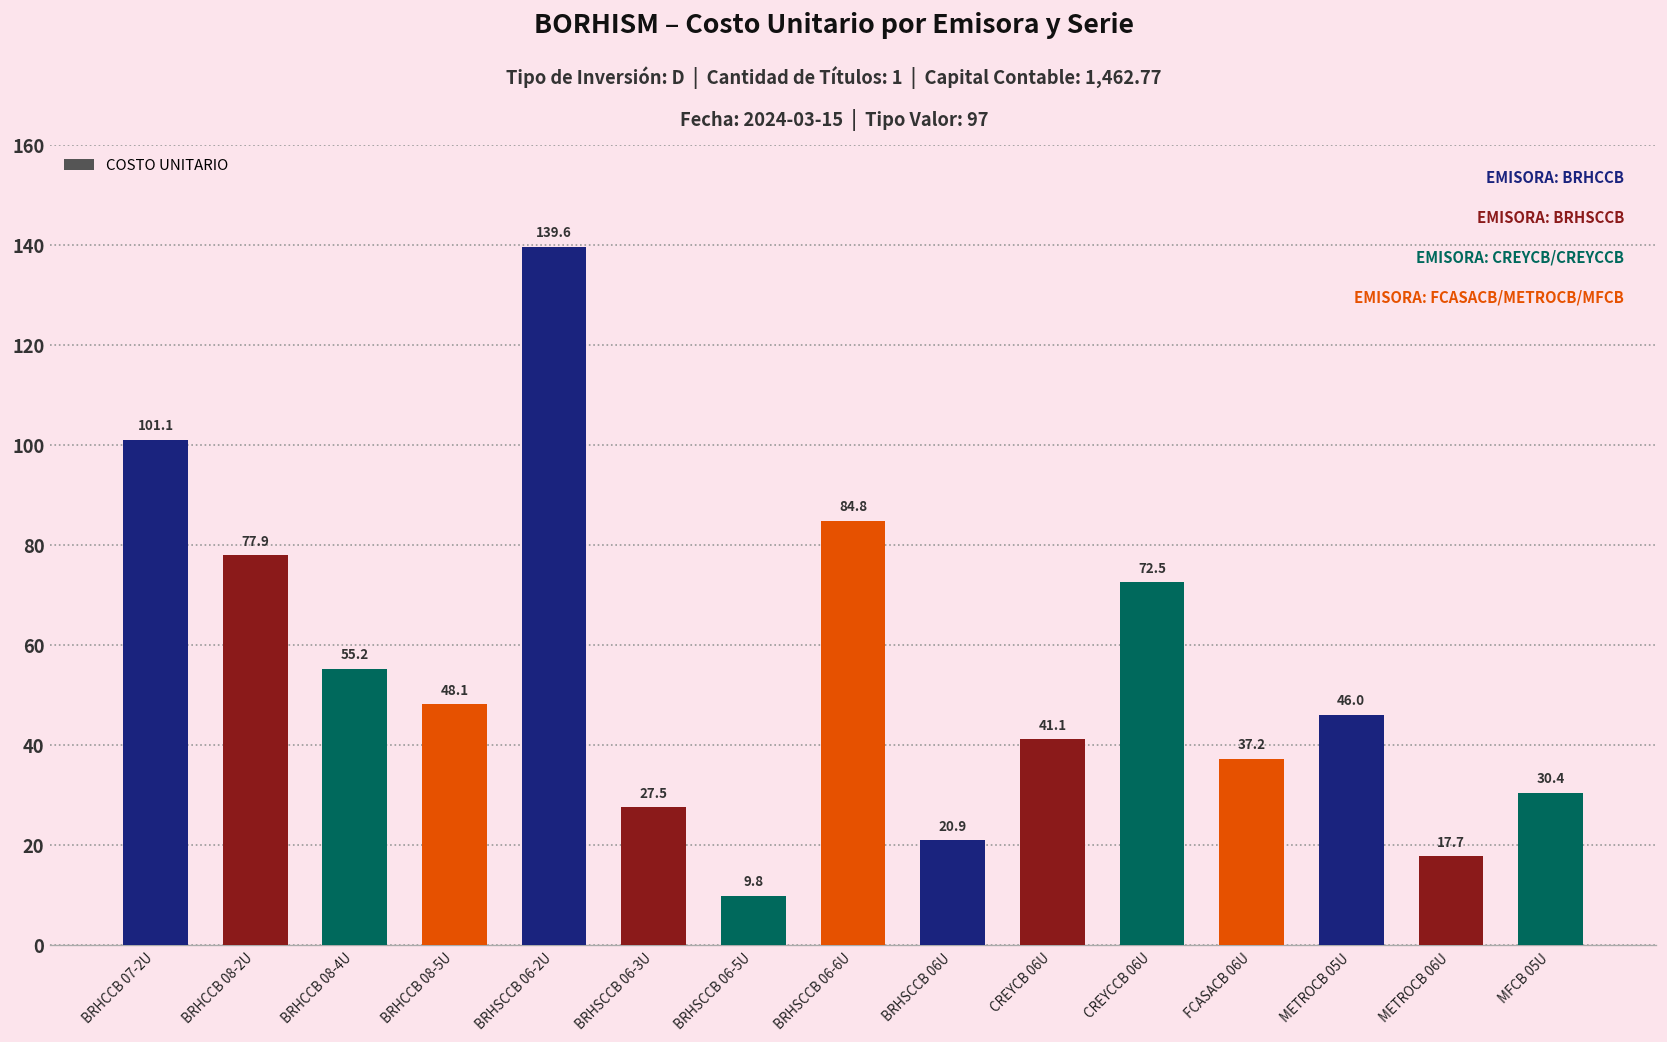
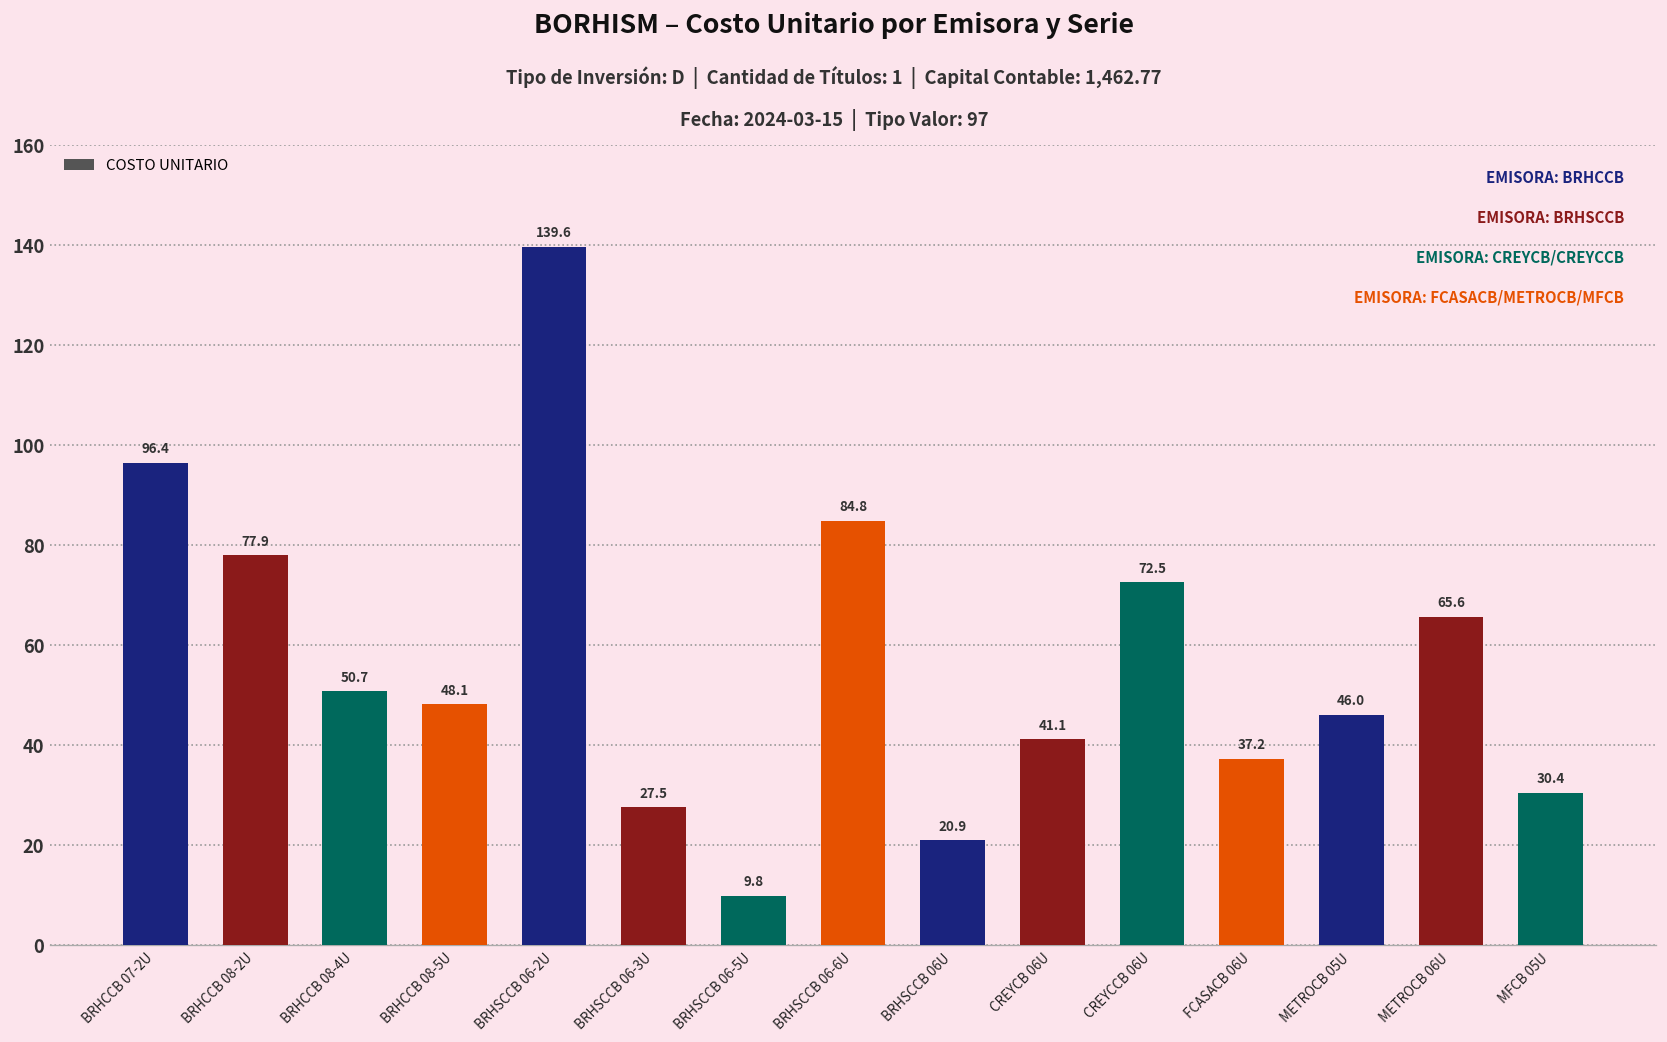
BRHCCB 07-2U: 101.1 -> 96.4
BRHCCB 08-4U: 55.2 -> 50.7
METROCB 06U: 17.7 -> 65.6
